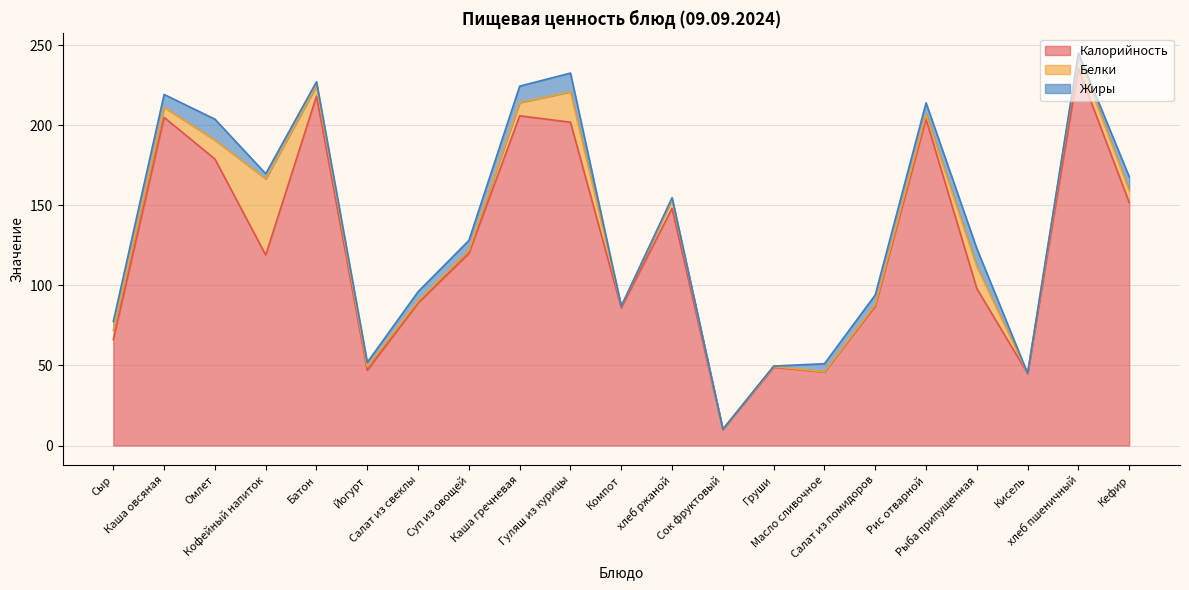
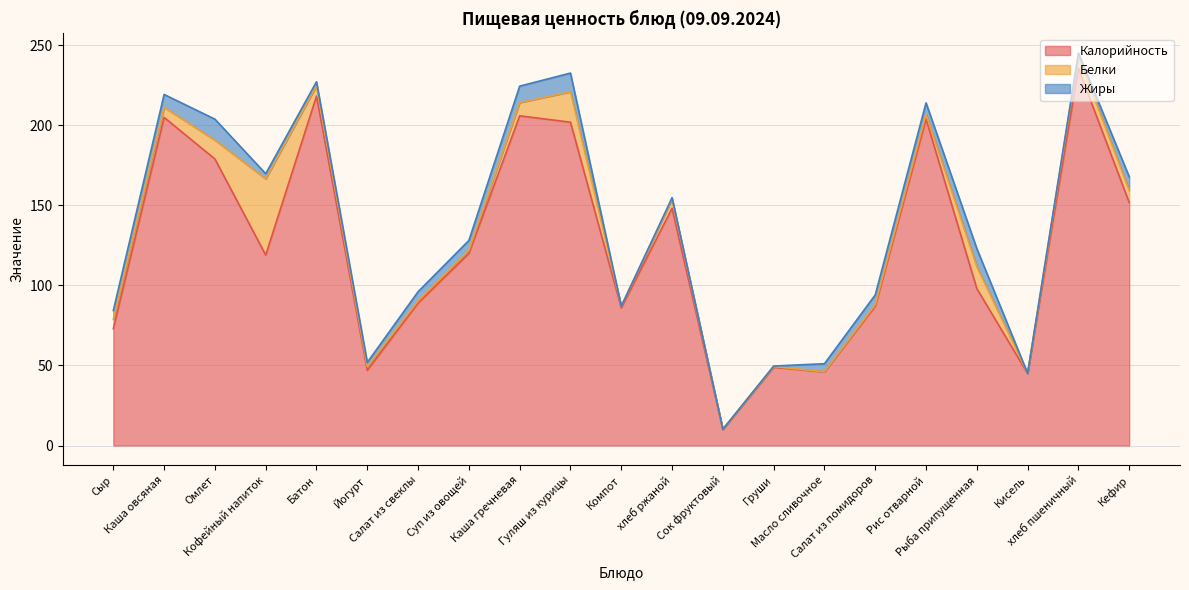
Калорийность, Сыр: 66 -> 73
